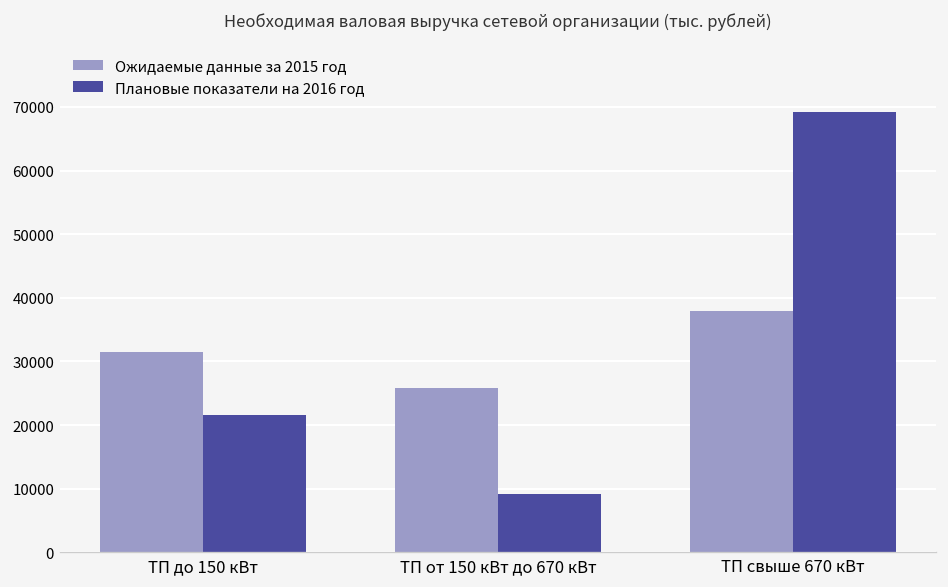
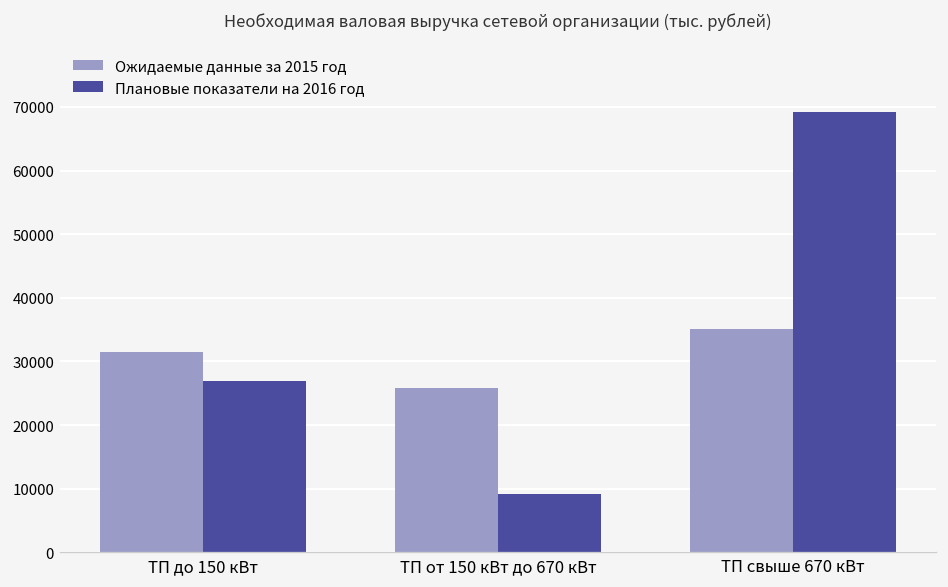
Плановые показатели на 2016 год, ТП до 150 кВт: 22000 -> 27000
Ожидаемые данные за 2015 год, ТП свыше 670 кВт: 38000 -> 35000
